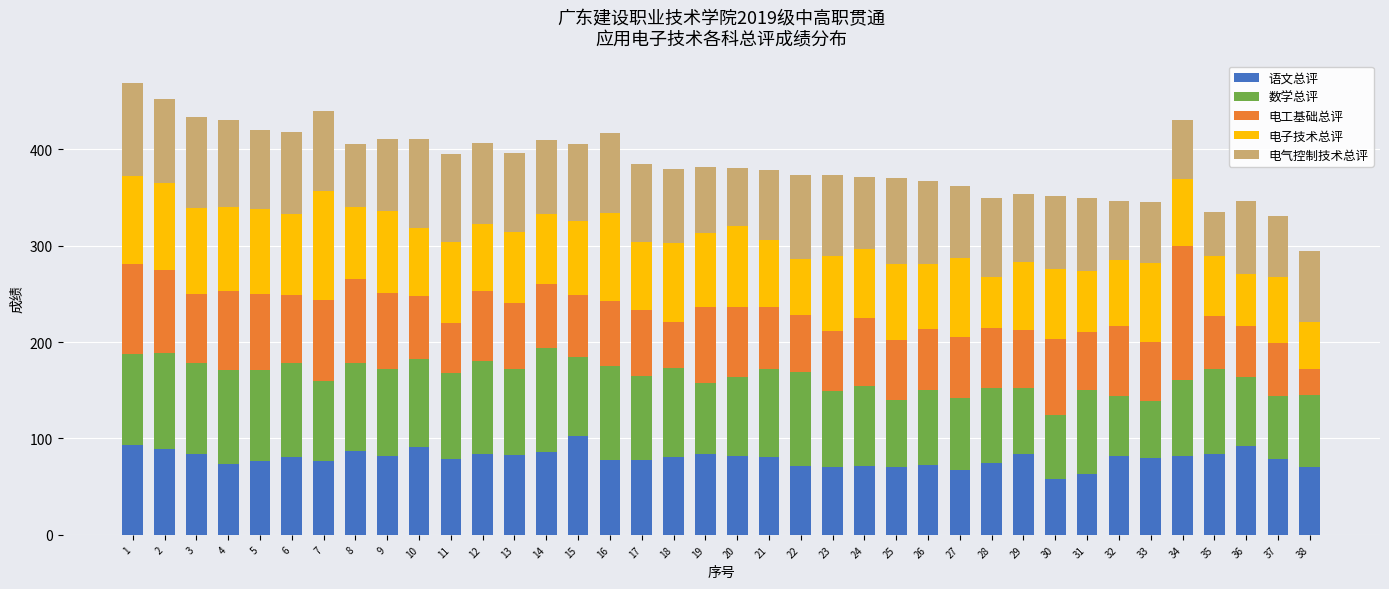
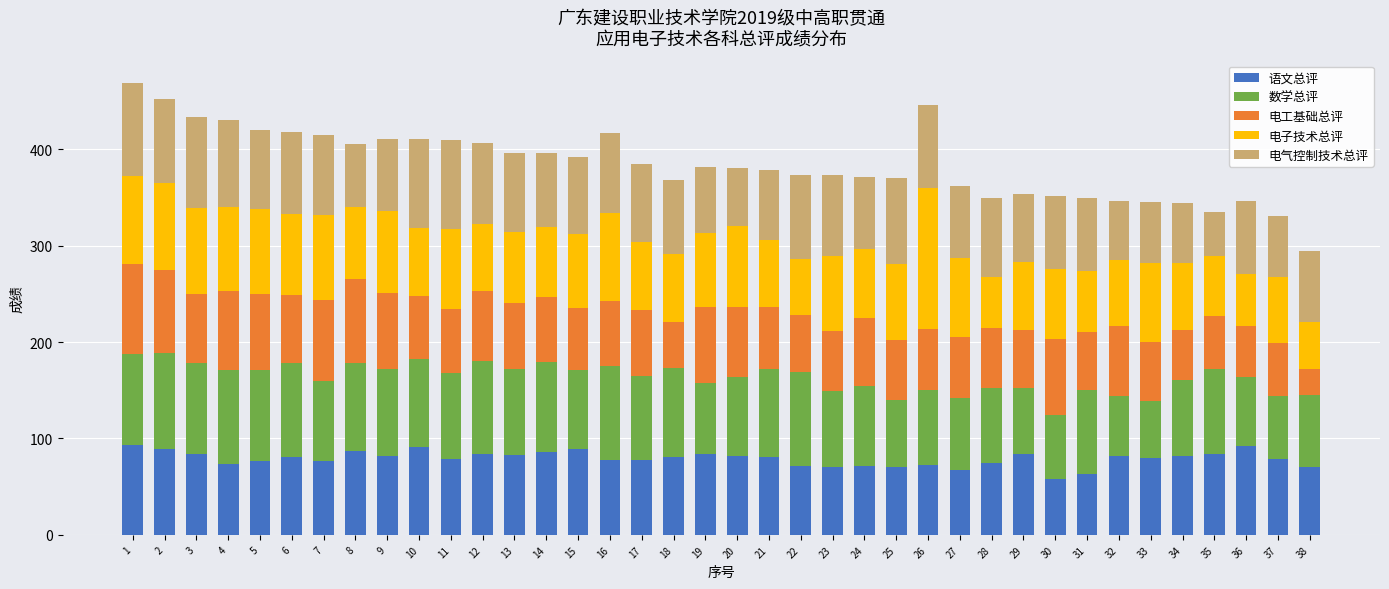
电子技术总评, 7: 110 -> 90
电工基础总评, 11: 50 -> 70
数学总评, 14: 110 -> 90
语文总评, 15: 100 -> 90
电子技术总评, 18: 80 -> 70
电子技术总评, 26: 70 -> 150
电工基础总评, 34: 140 -> 50
